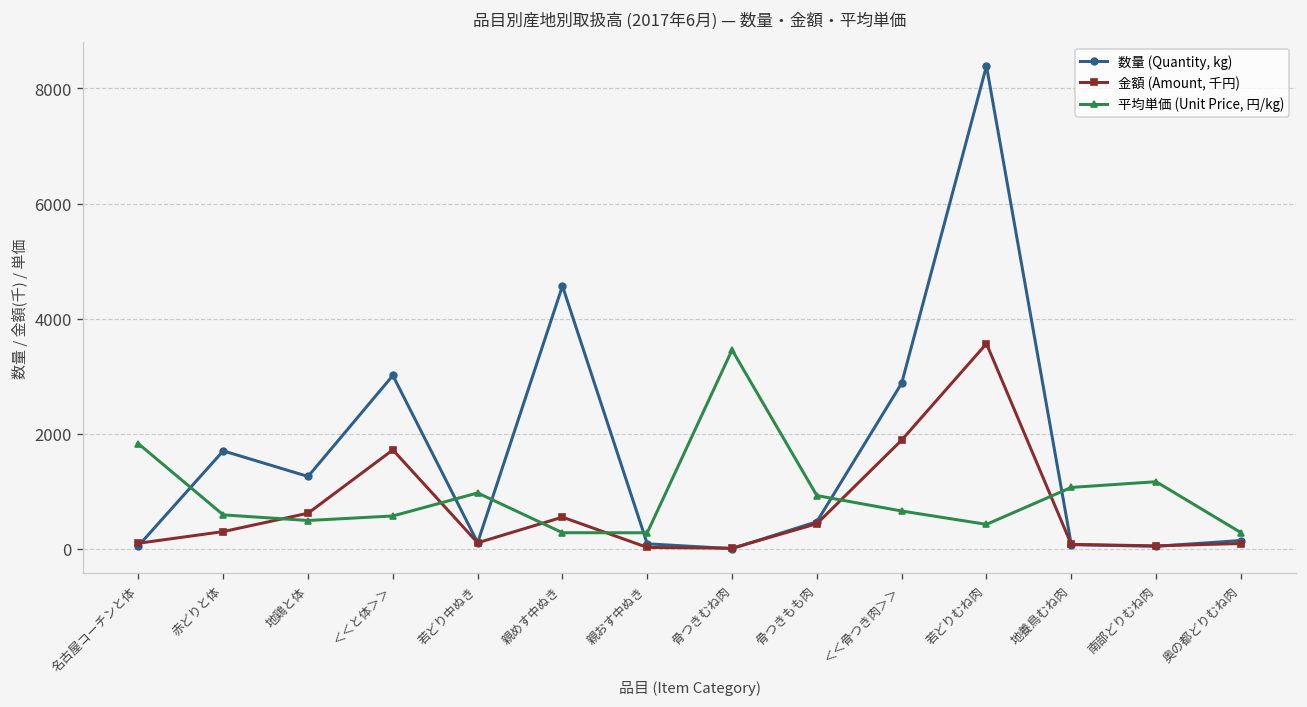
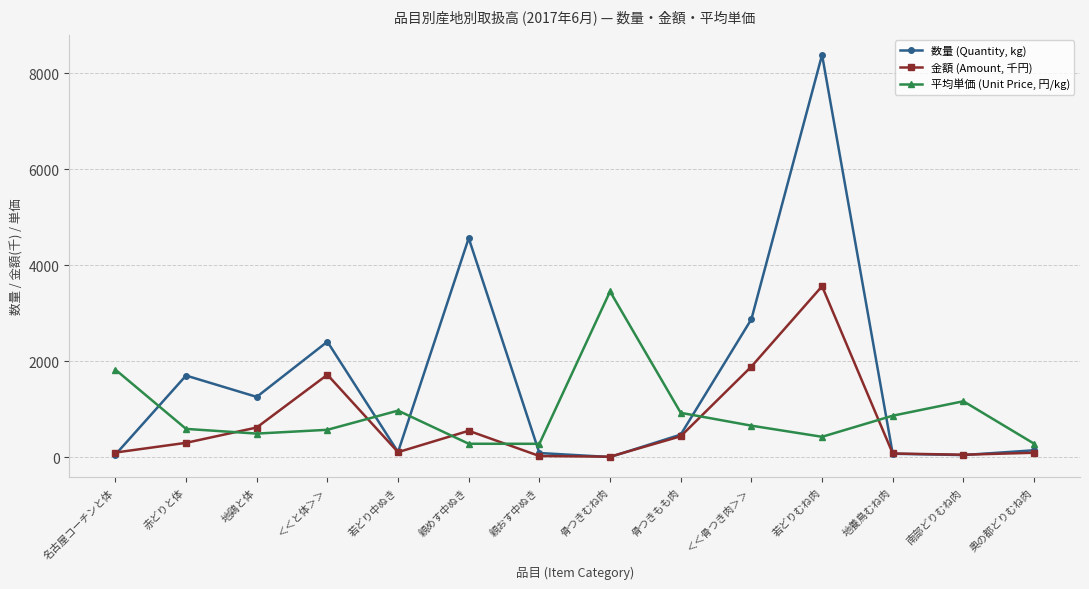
数量 (Quantity, kg), ＜＜と体＞＞: 3000 -> 2400
平均単価 (Unit Price, 円/kg), 地養鳥むね肉: 1100 -> 900
